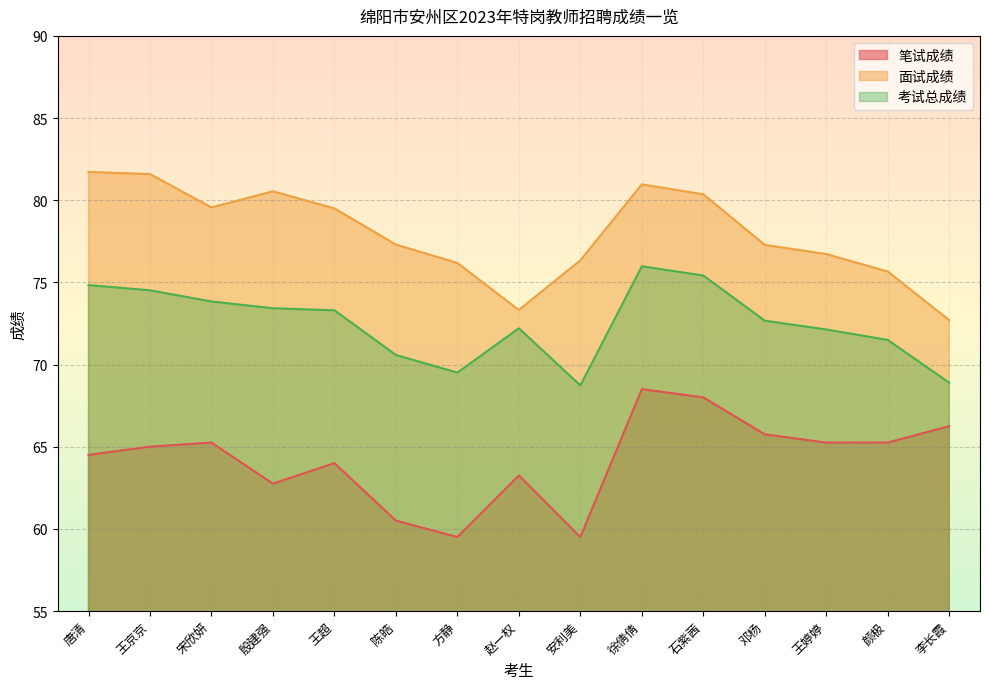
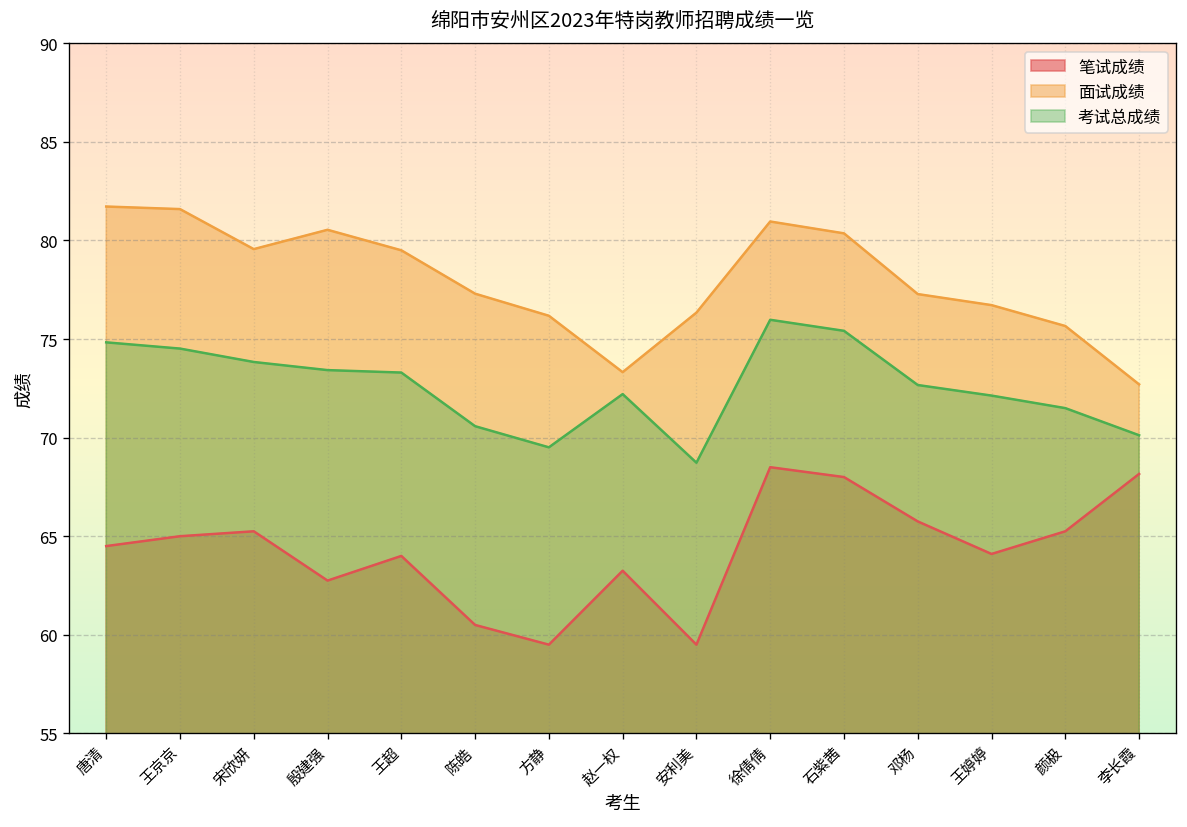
笔试成绩, 王婷婷: 65.3 -> 64.1
笔试成绩, 李长霞: 66.3 -> 68.2
考试总成绩, 李长霞: 68.9 -> 70.1
